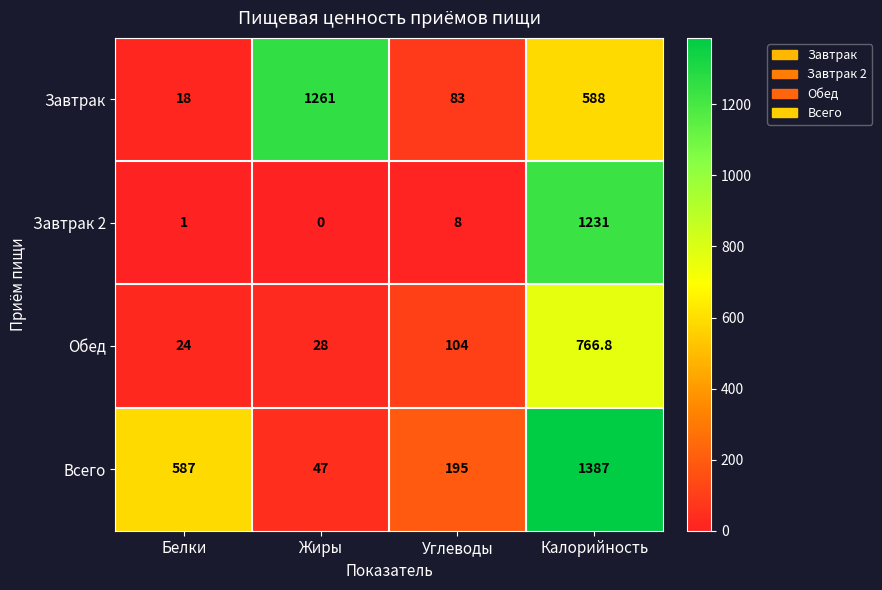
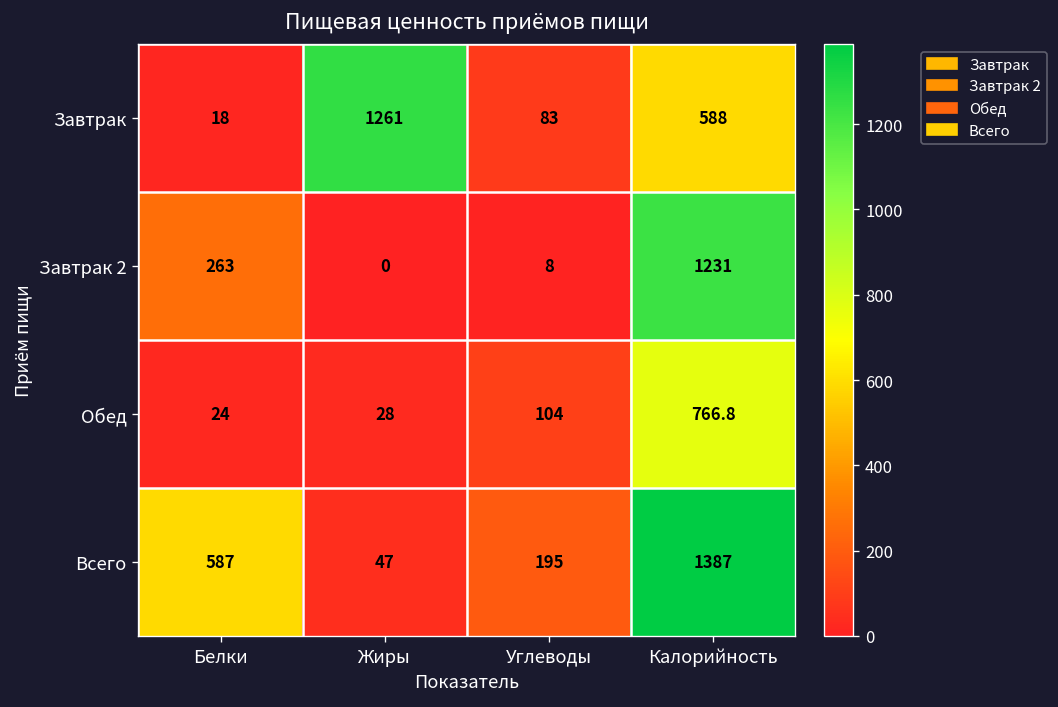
Завтрак 2, Белки: 1 -> 263
